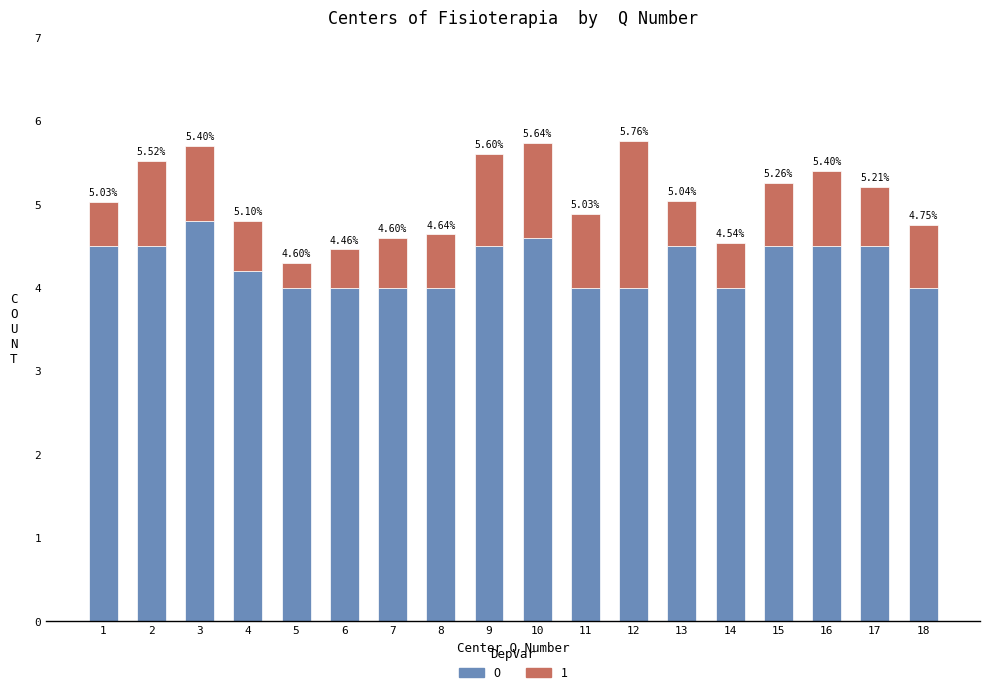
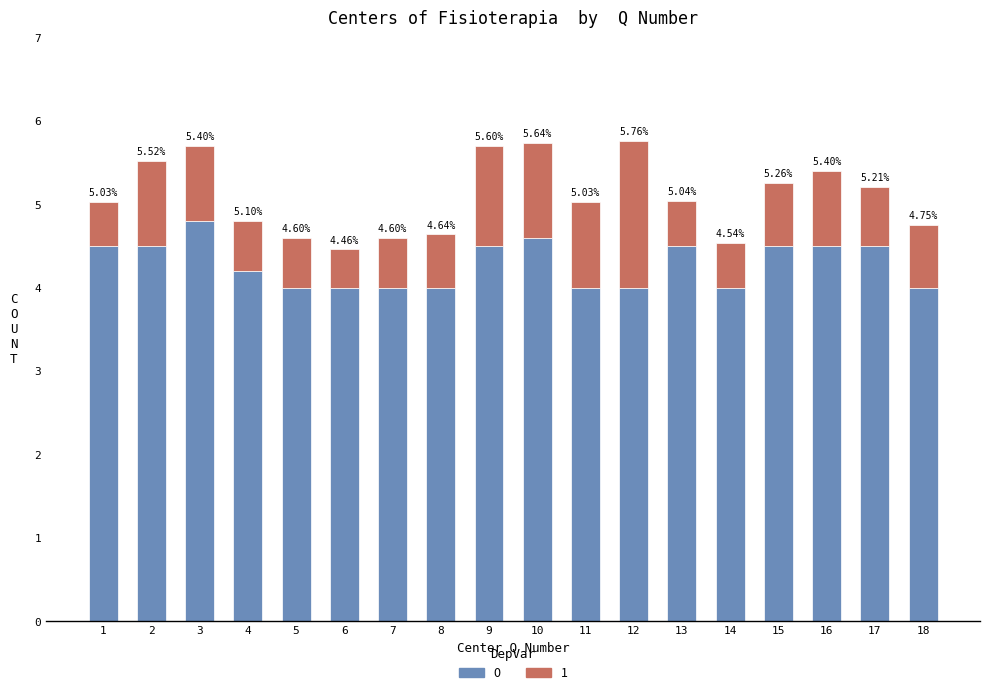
1, 5: 0.3 -> 0.6
1, 9: 1.1 -> 1.2
1, 11: 0.9 -> 1.0
